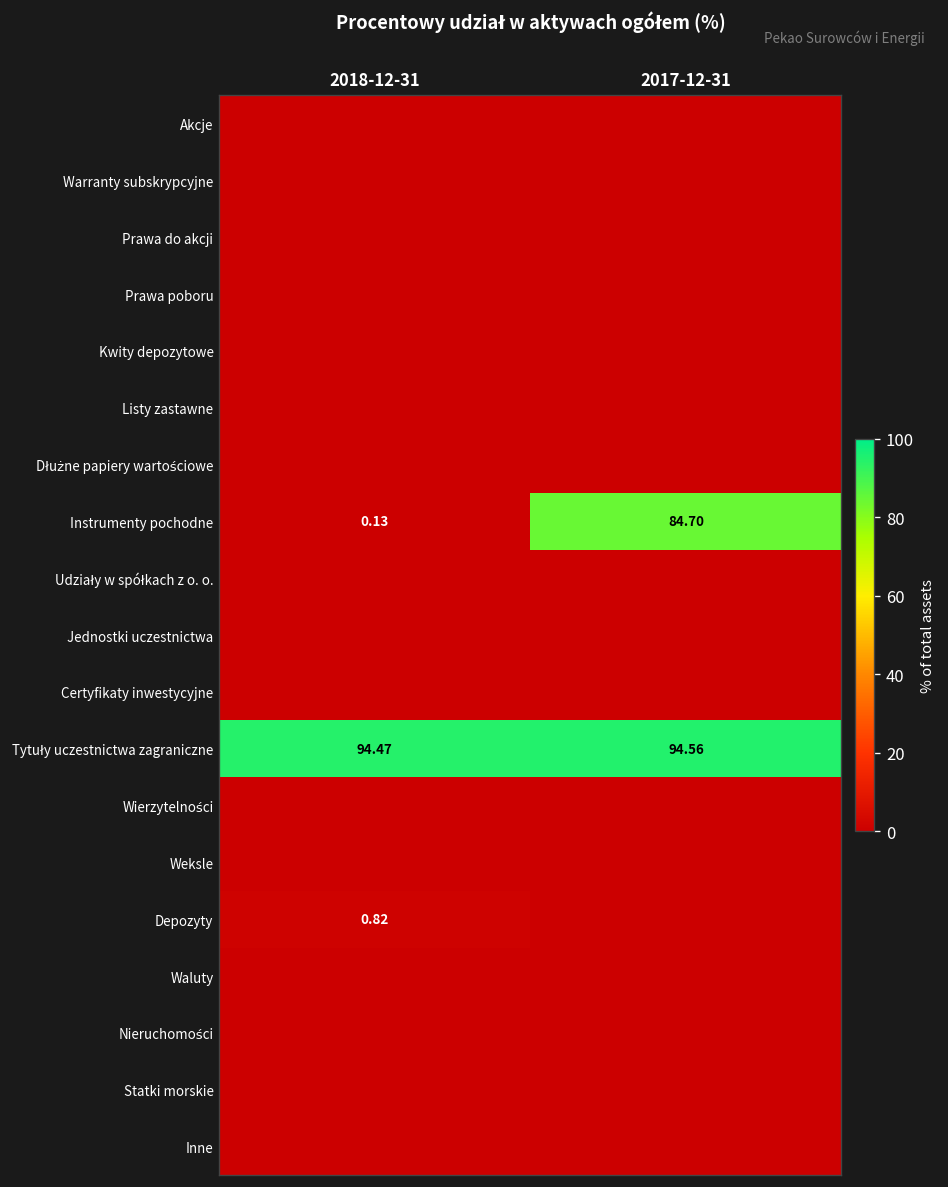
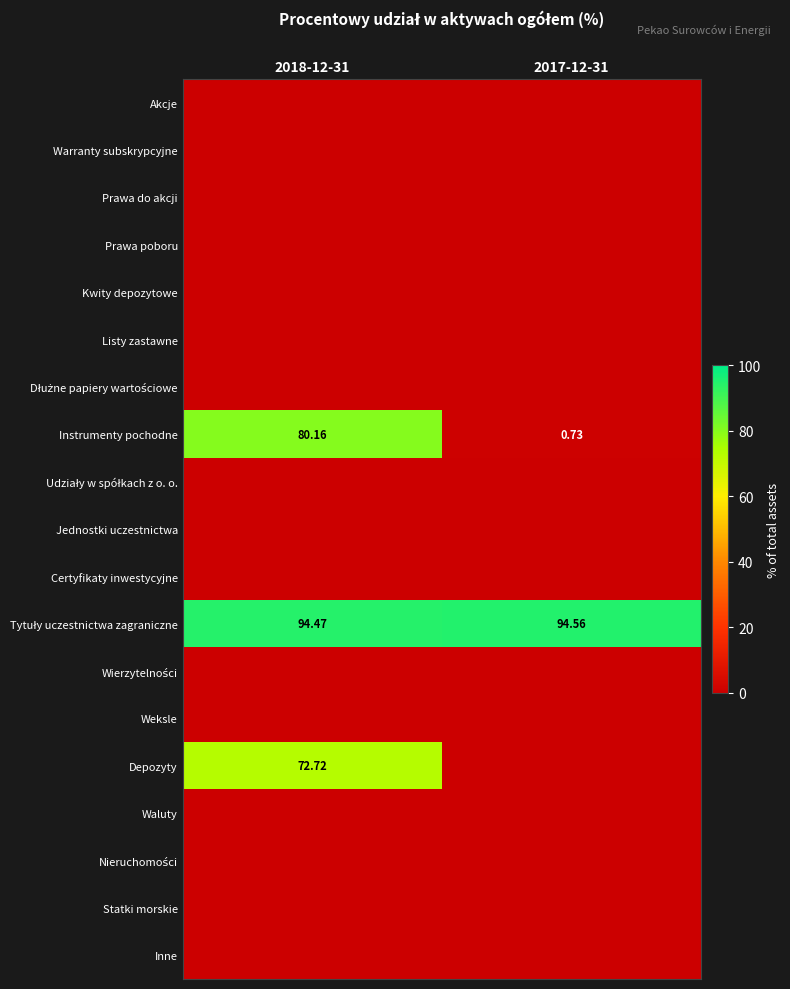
Instrumenty pochodne, 2018-12-31: 0.13 -> 80.16
Instrumenty pochodne, 2017-12-31: 84.70 -> 0.73
Depozyty, 2018-12-31: 0.82 -> 72.72
